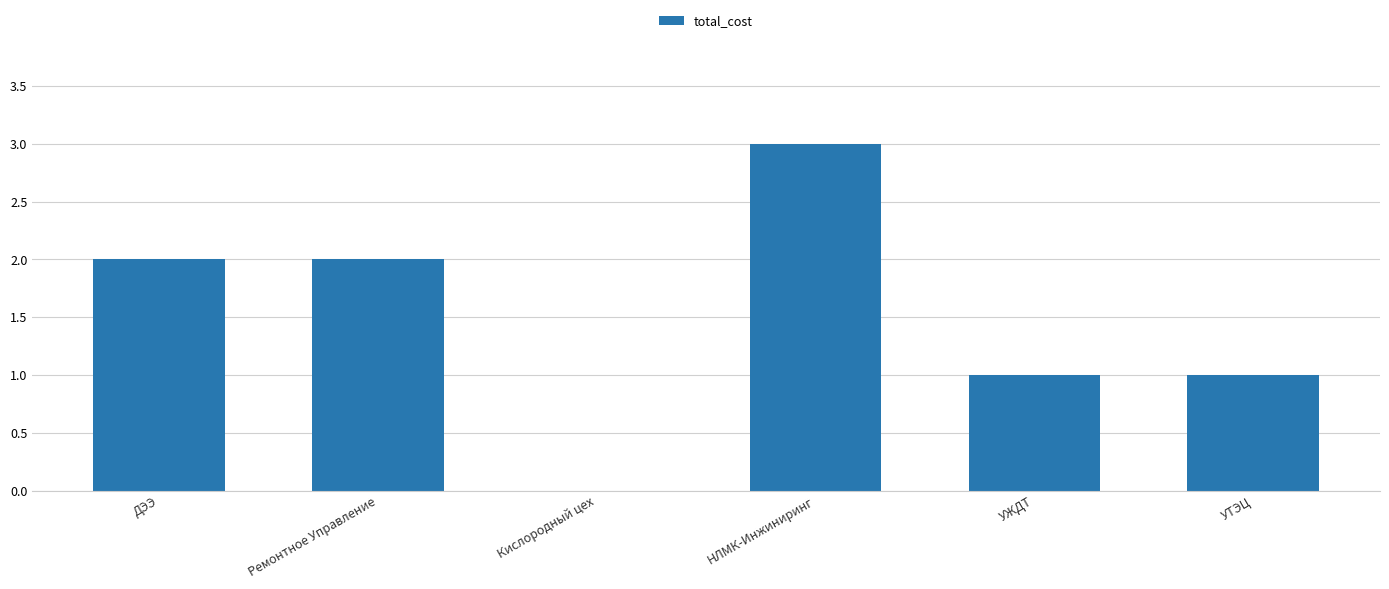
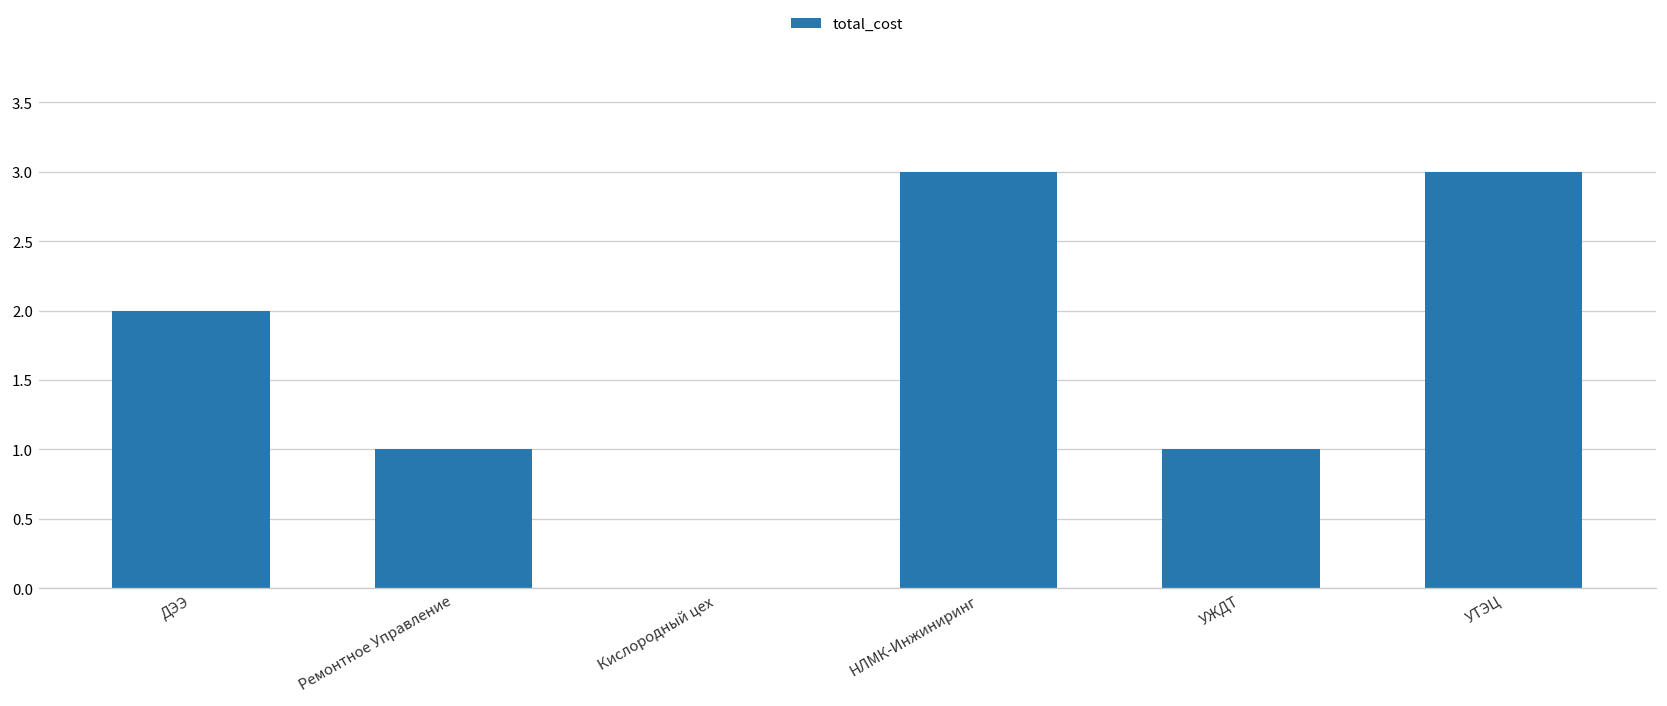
Ремонтное Управление: 2 -> 1
УТЭЦ: 1 -> 3
